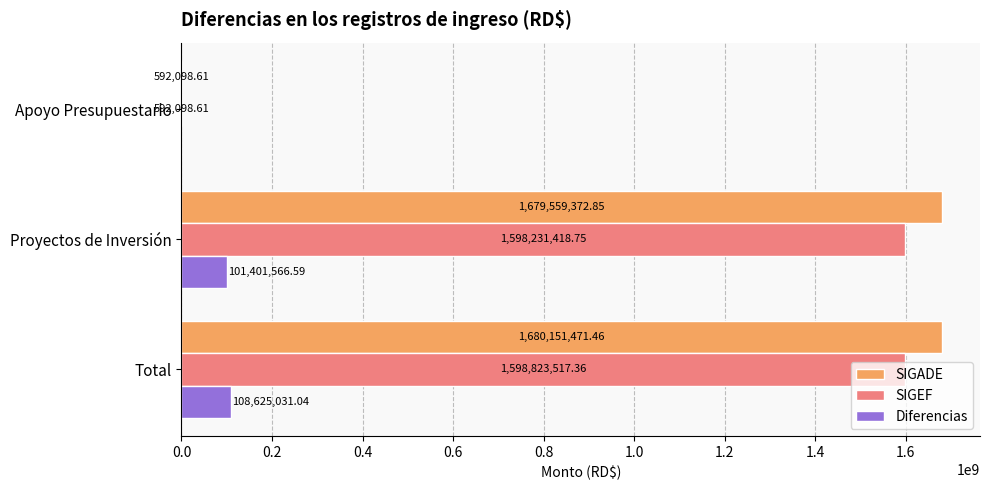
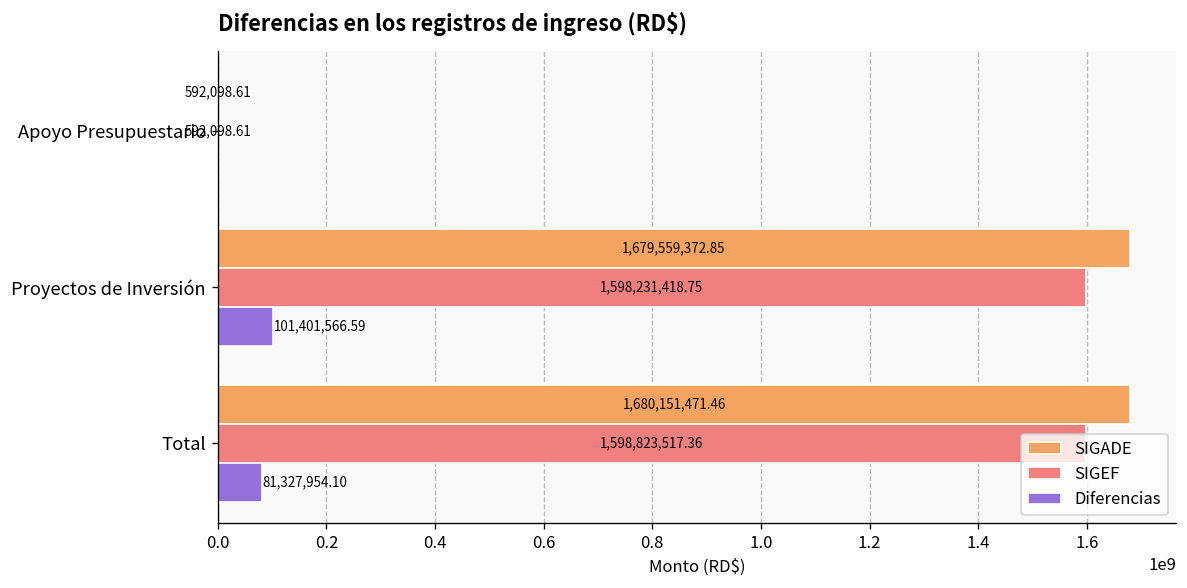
Diferencias, Total: 108,625,031.04 -> 81,327,954.10
